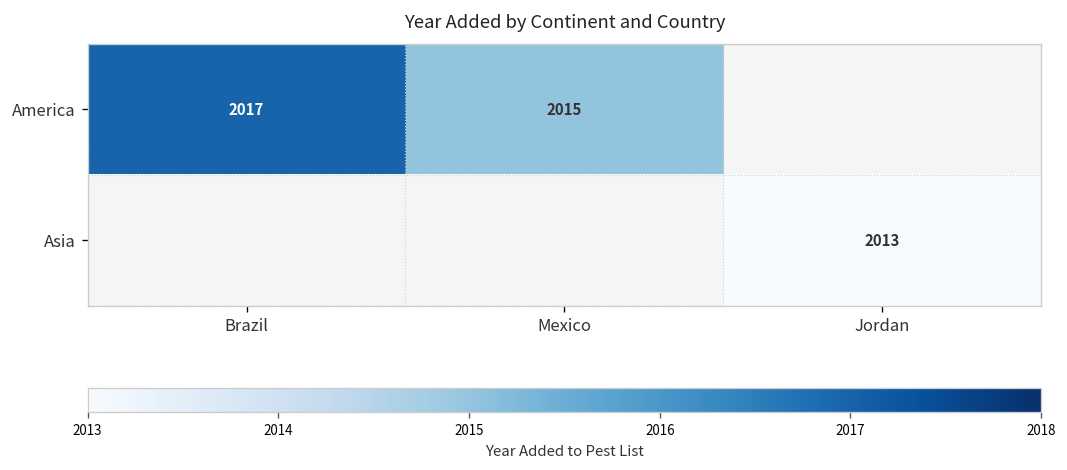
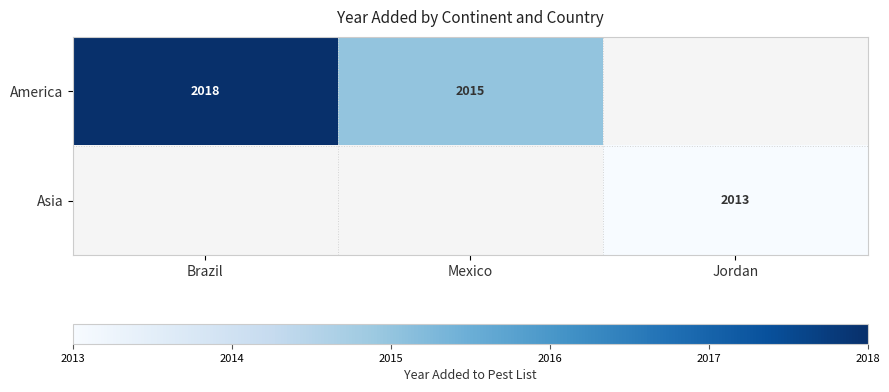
America, Brazil: 2017 -> 2018
